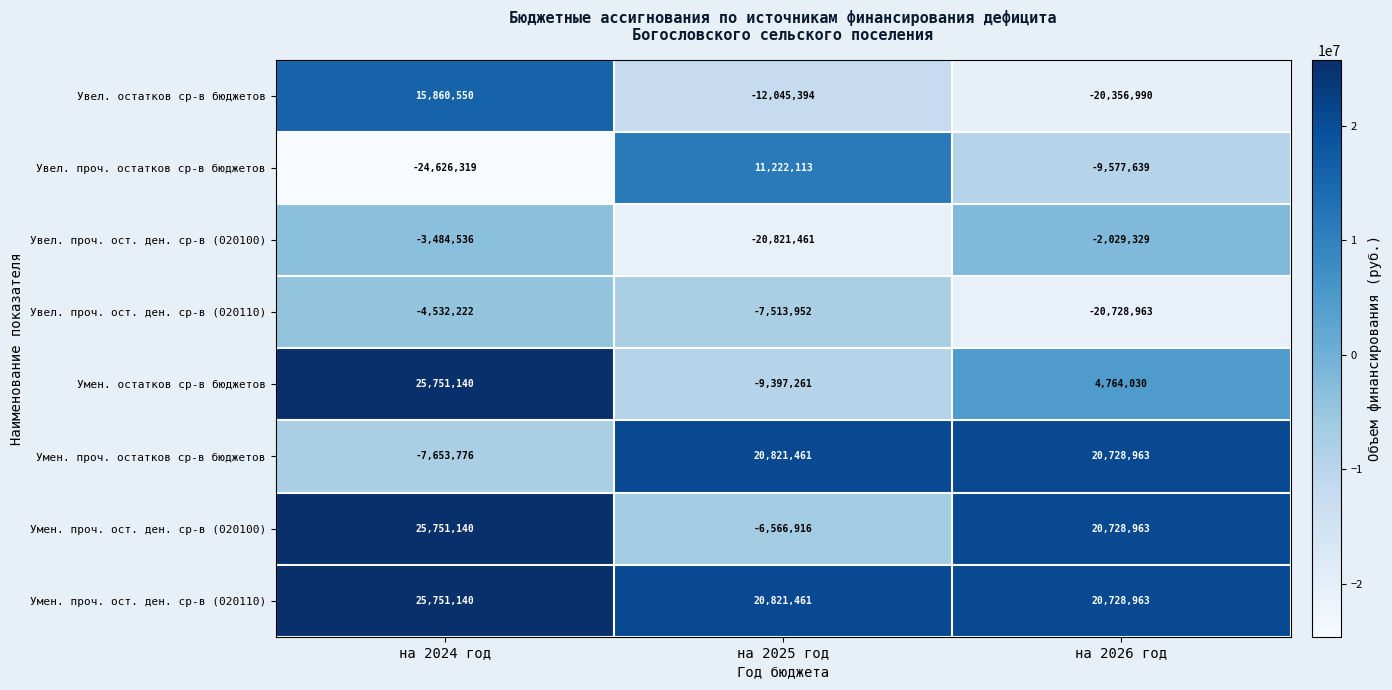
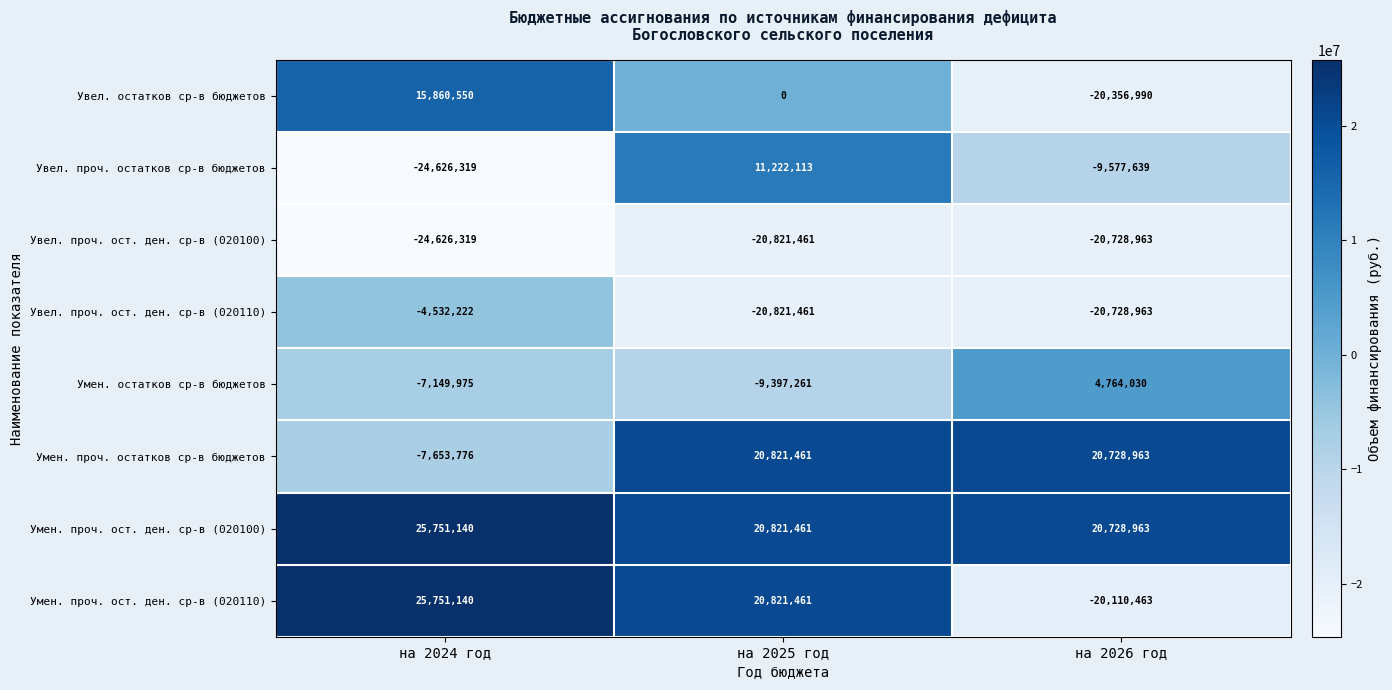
Увел. остатков ср-в бюджетов, на 2025 год: -12,045,394 -> 0
Увел. проч. ост. ден. ср-в (020100), на 2024 год: -3,484,536 -> -24,626,319
Увел. проч. ост. ден. ср-в (020100), на 2026 год: -2,029,329 -> -20,728,963
Увел. проч. ост. ден. ср-в (020110), на 2025 год: -7,513,952 -> -20,821,461
Умен. остатков ср-в бюджетов, на 2024 год: 25,751,140 -> -7,149,975
Умен. проч. ост. ден. ср-в (020100), на 2025 год: -6,566,916 -> 20,821,461
Умен. проч. ост. ден. ср-в (020110), на 2026 год: 20,728,963 -> -20,110,463
